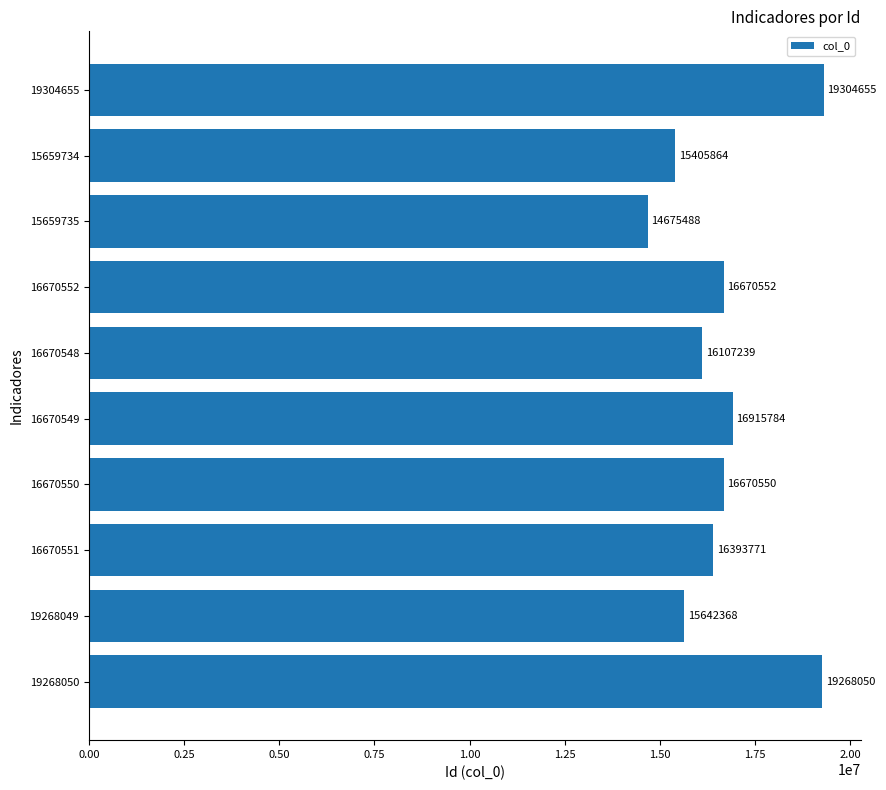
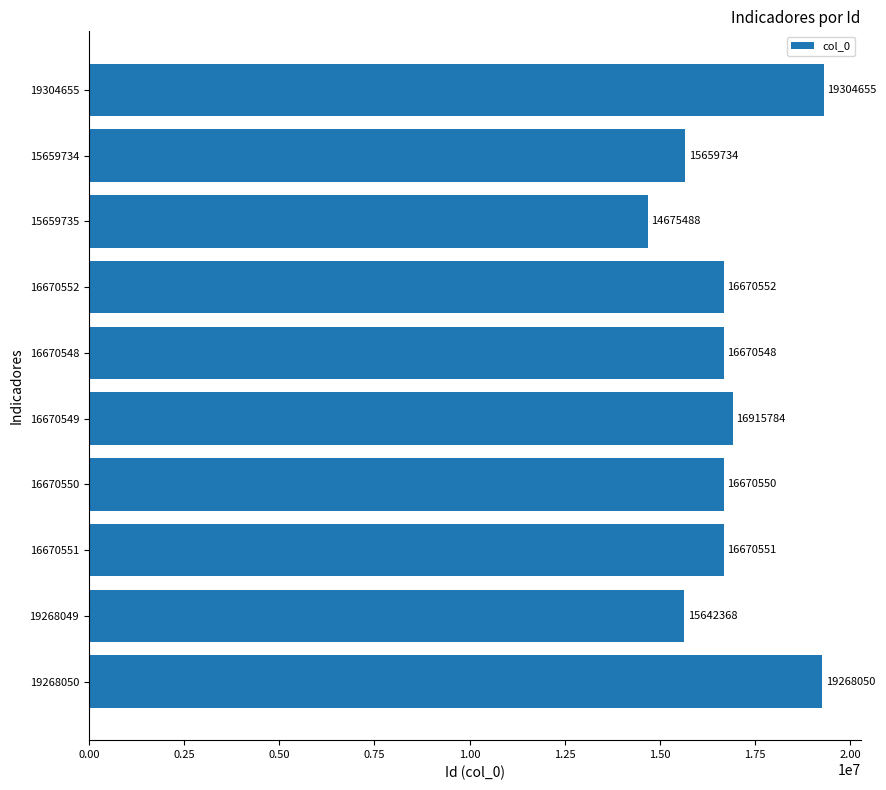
15659734: 15405864 -> 15659734
16670548: 16107239 -> 16670548
16670551: 16393771 -> 16670551
